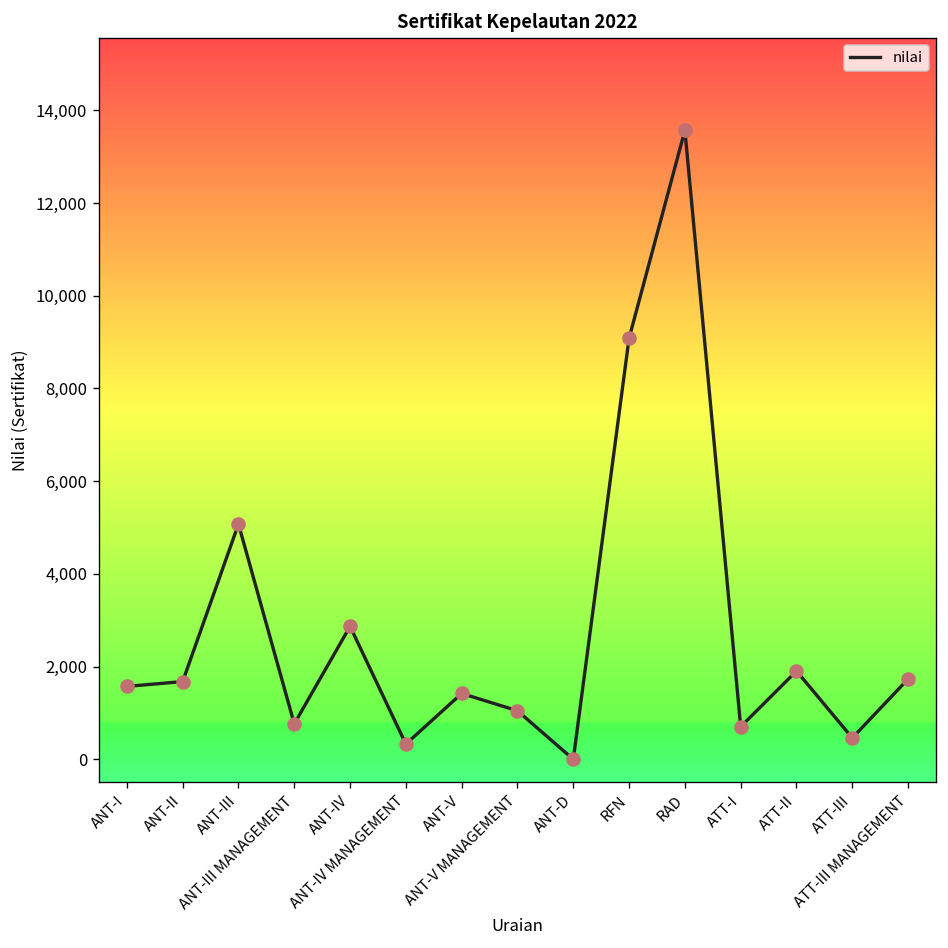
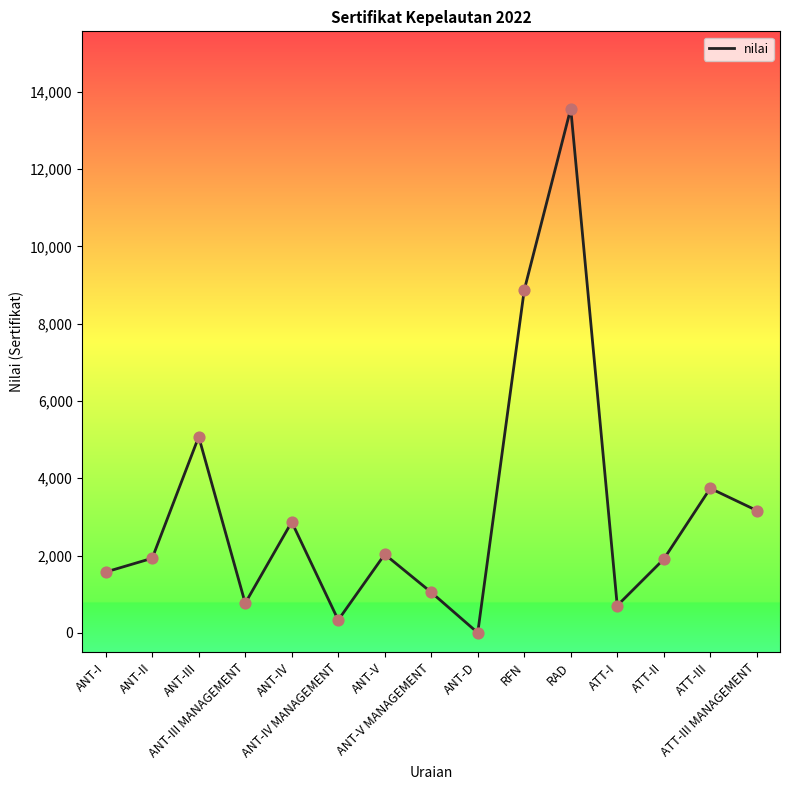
ANT-II: 1,700 -> 1,900
ANT-V: 1,400 -> 2,000
RFN: 9,100 -> 8,900
ATT-III: 500 -> 3,700
ATT-III MANAGEMENT: 1,700 -> 3,200
